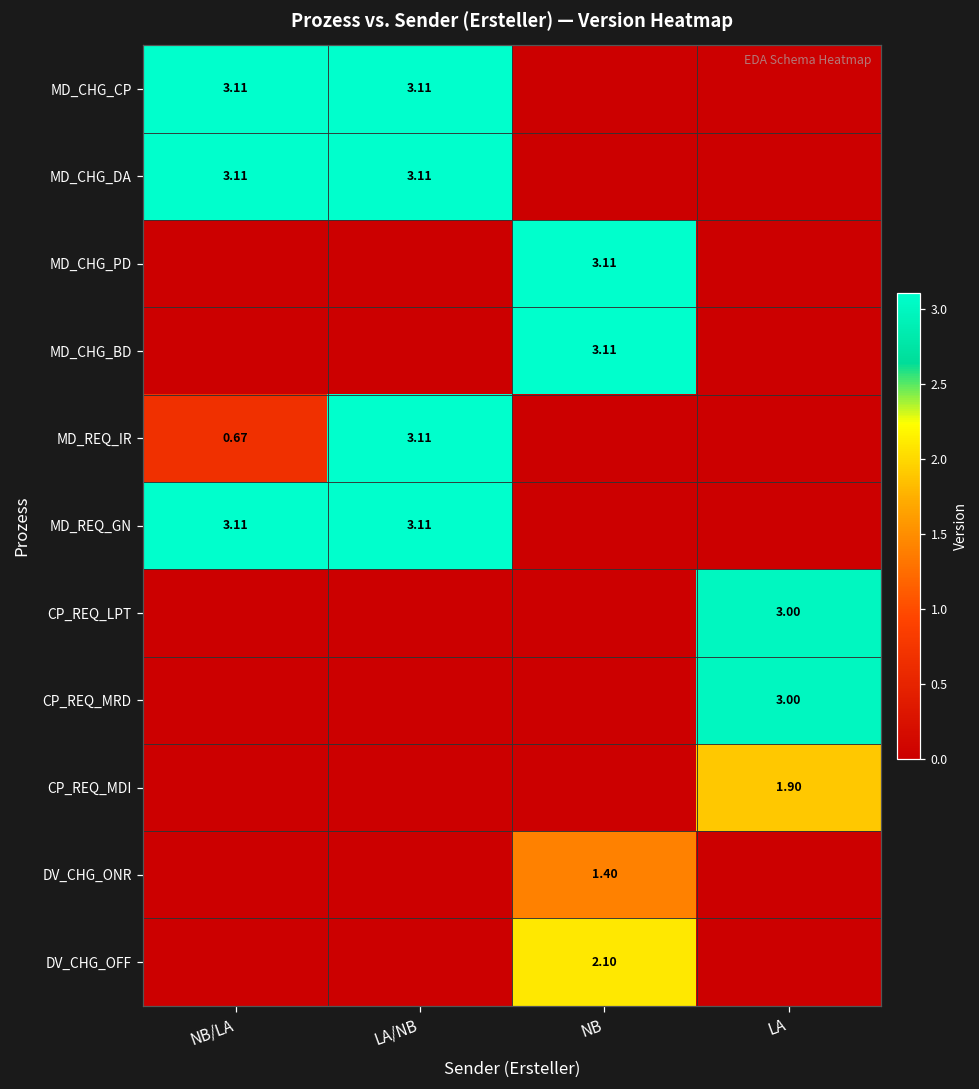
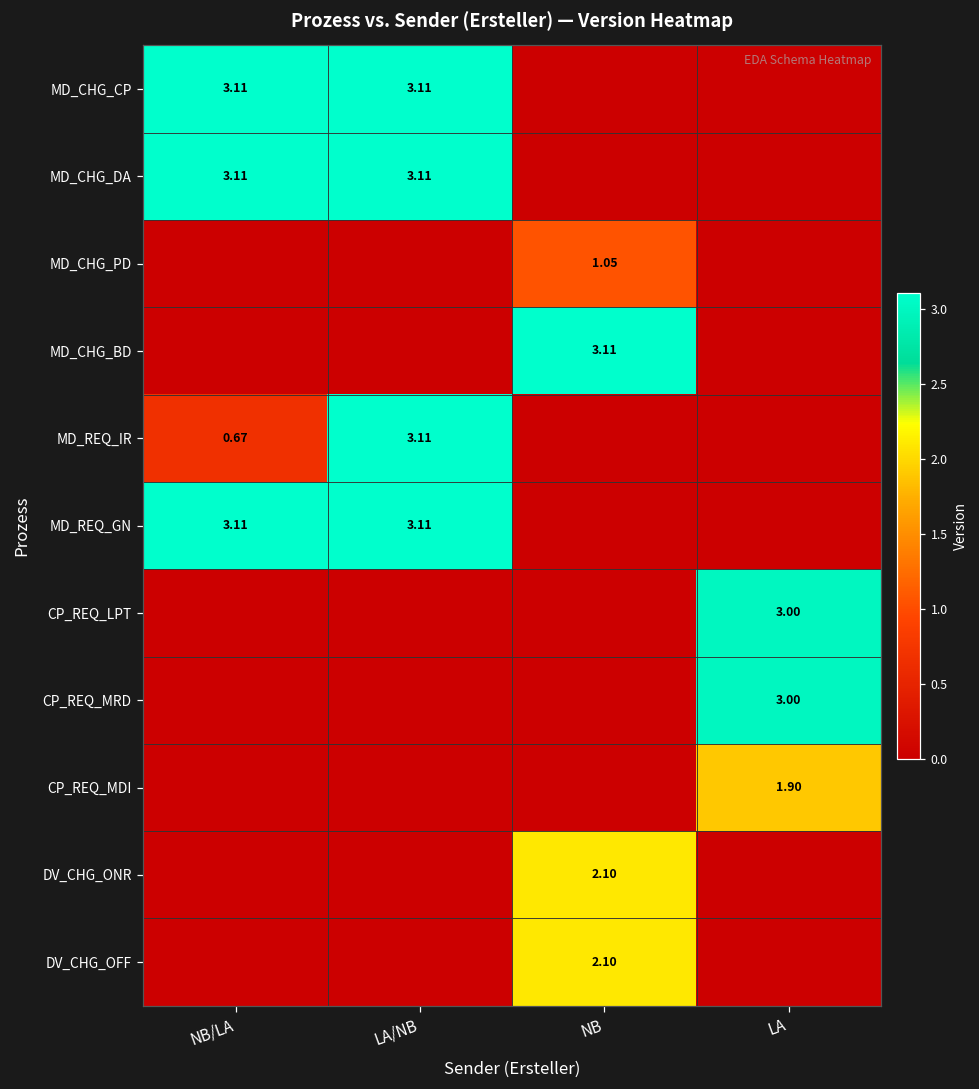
MD_CHG_PD, NB: 3.11 -> 1.05
DV_CHG_ONR, NB: 1.40 -> 2.10
